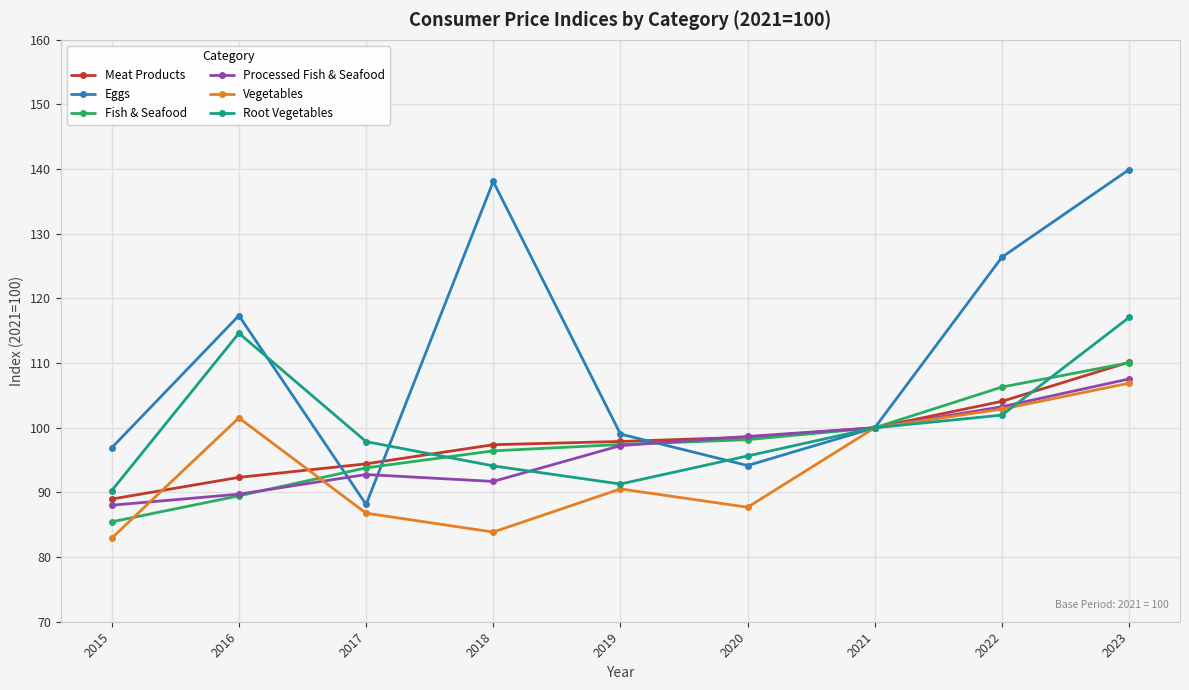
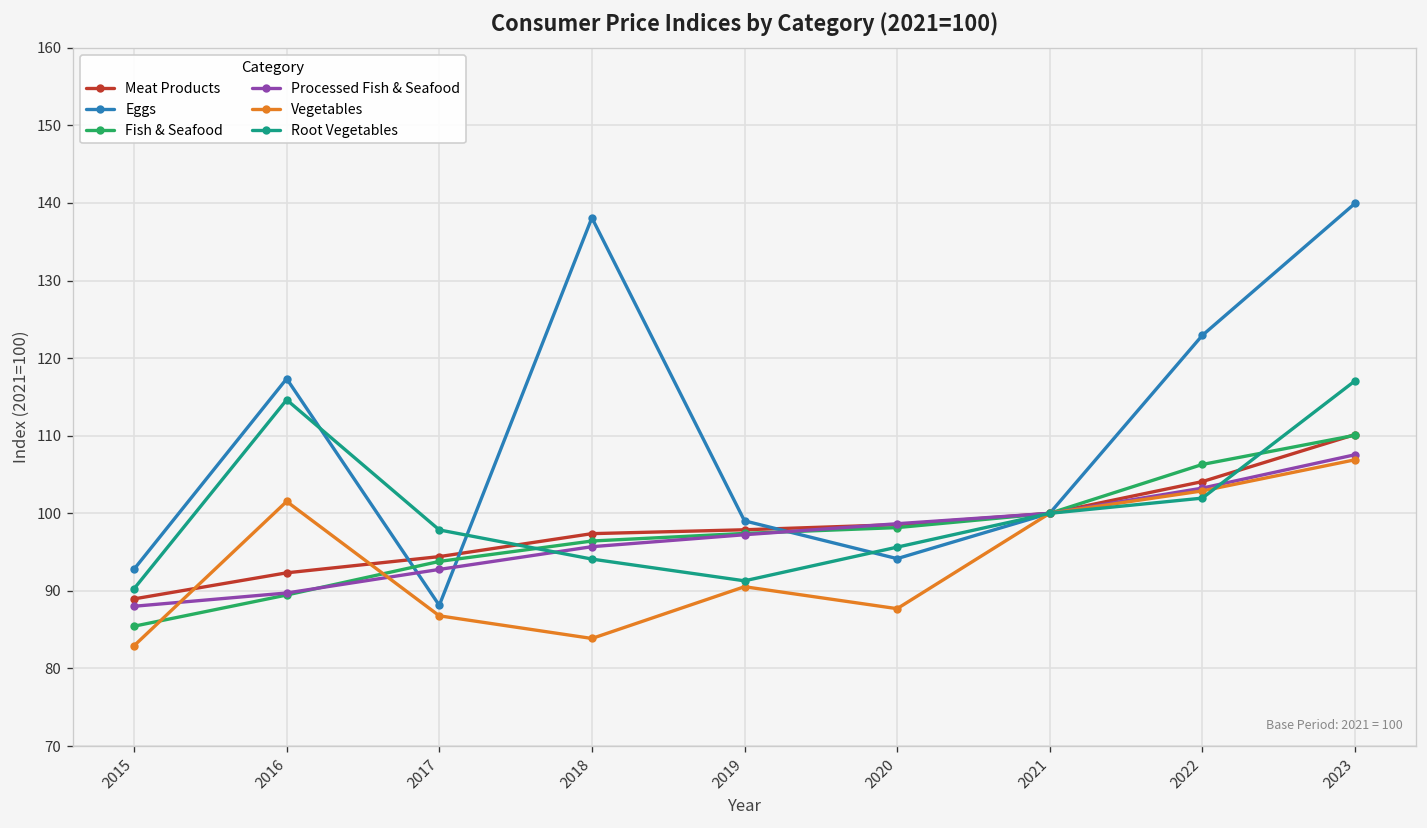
Eggs, 2015: 97 -> 93
Processed Fish & Seafood, 2018: 92 -> 96
Eggs, 2022: 126 -> 123
